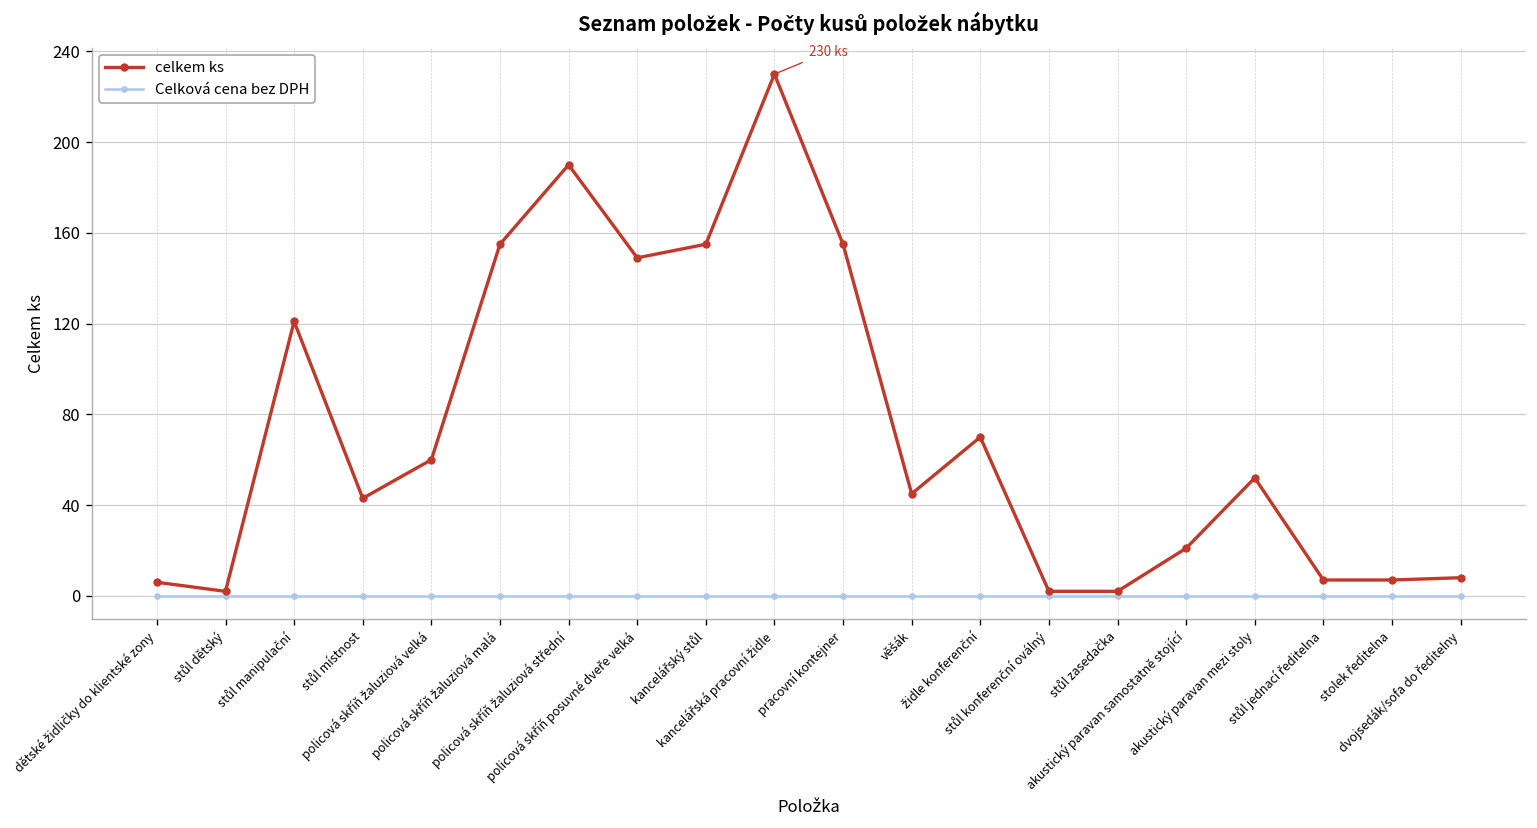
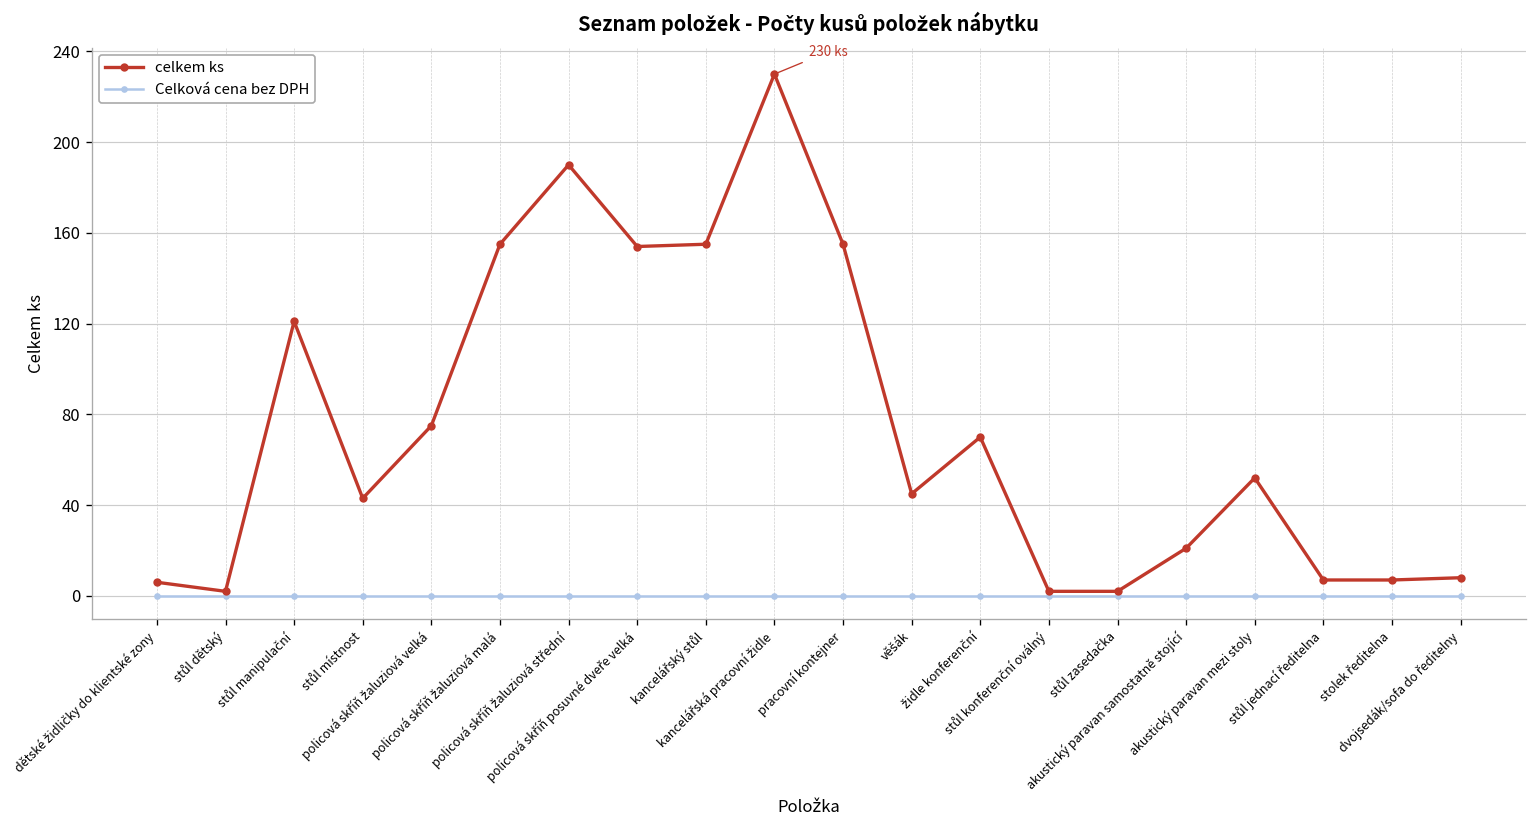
celkem ks, policová skříň žaluziová velká: 60 -> 75
celkem ks, policová skříň posuvné dveře velká: 149 -> 154
